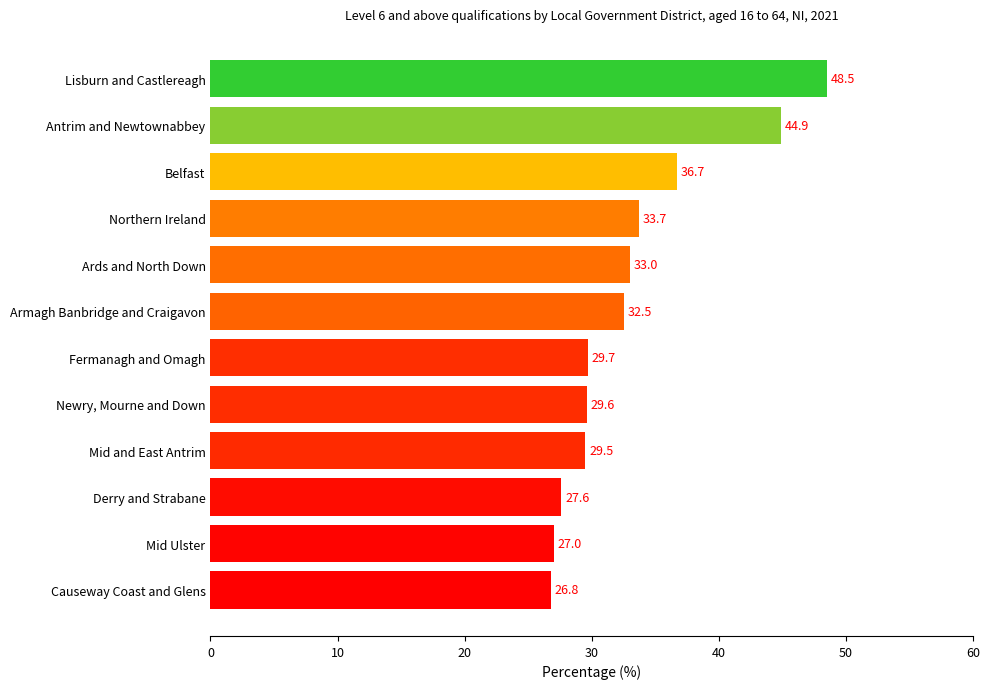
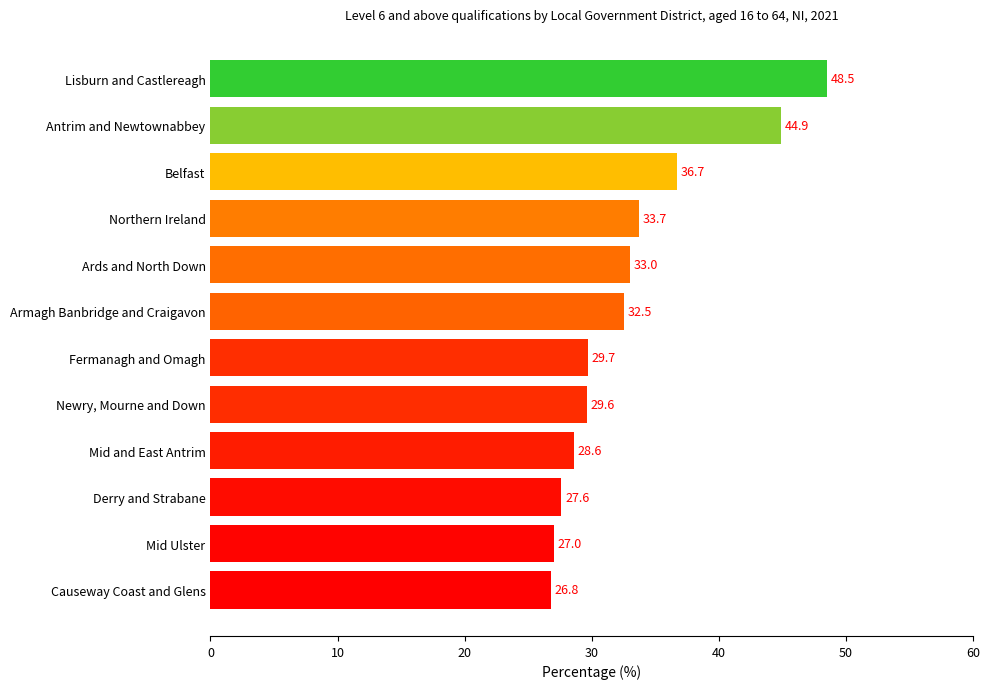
Mid and East Antrim: 29.5 -> 28.6
